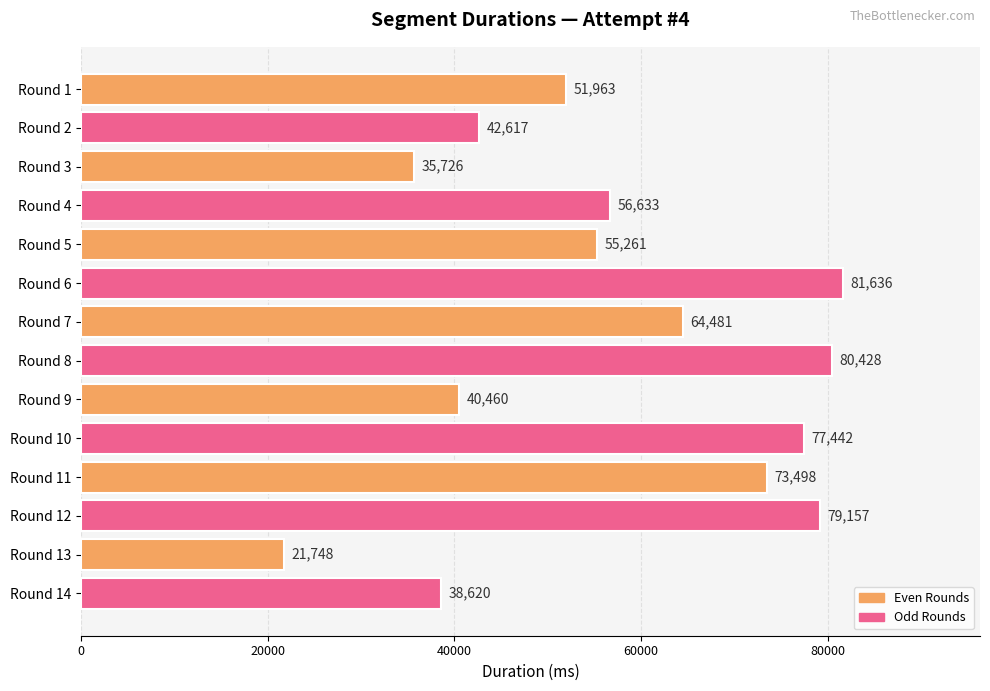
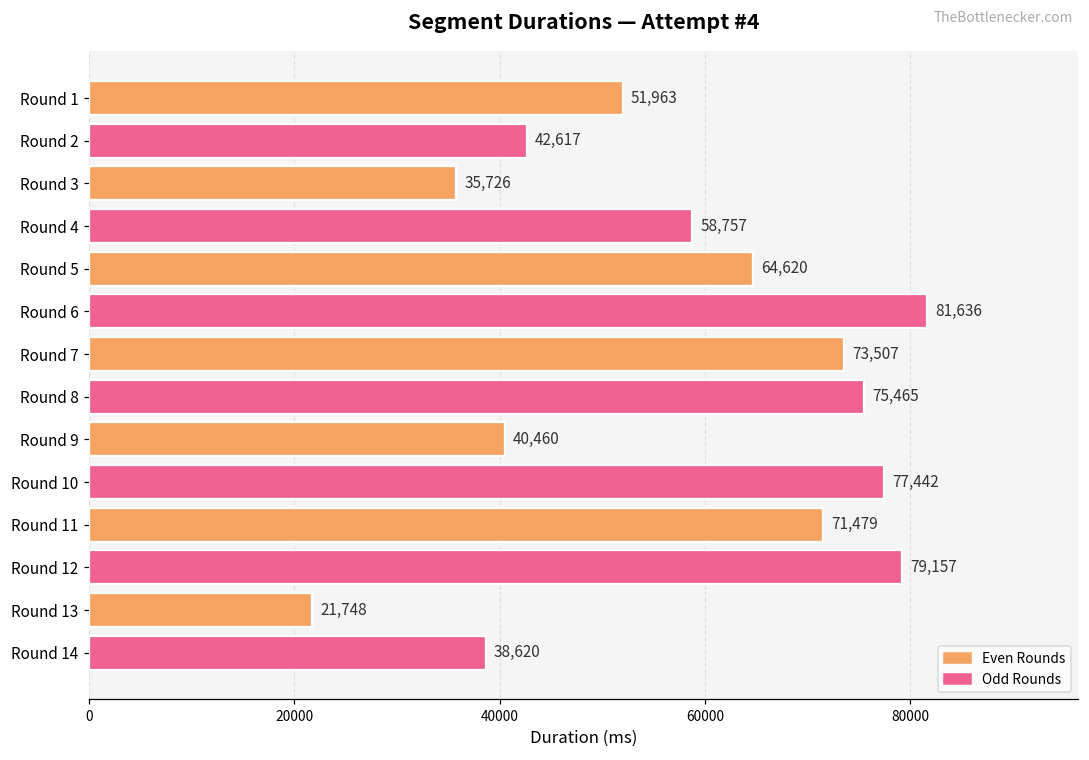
Round 4: 56,633 -> 58,757
Round 5: 55,261 -> 64,620
Round 7: 64,481 -> 73,507
Round 8: 80,428 -> 75,465
Round 11: 73,498 -> 71,479
